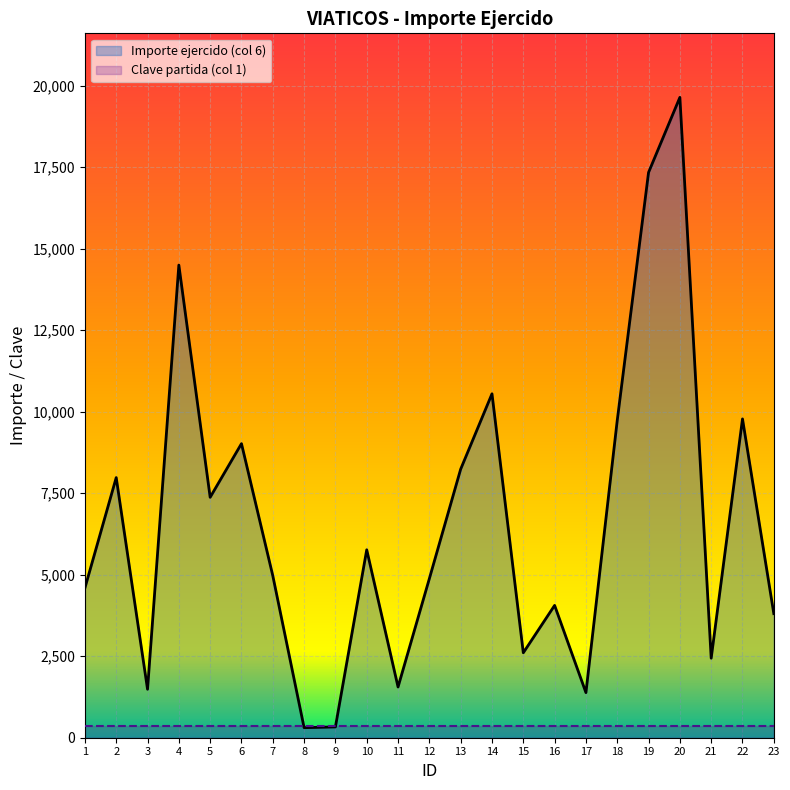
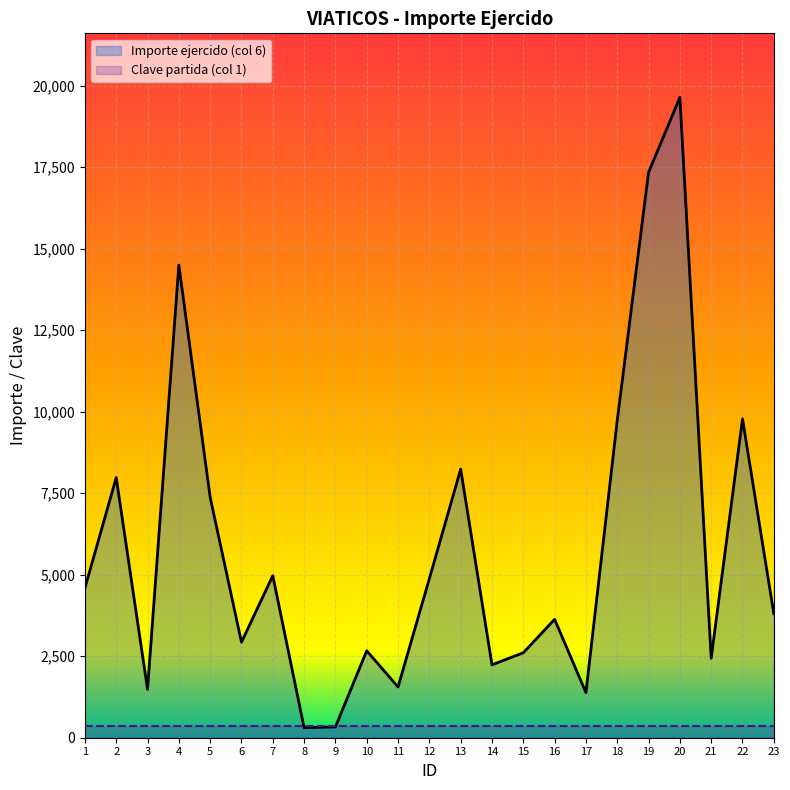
Importe ejercido (col 6), 6: 9,000 -> 2,900
Importe ejercido (col 6), 10: 5,800 -> 2,700
Importe ejercido (col 6), 14: 10,500 -> 2,200
Importe ejercido (col 6), 16: 4,100 -> 3,600
